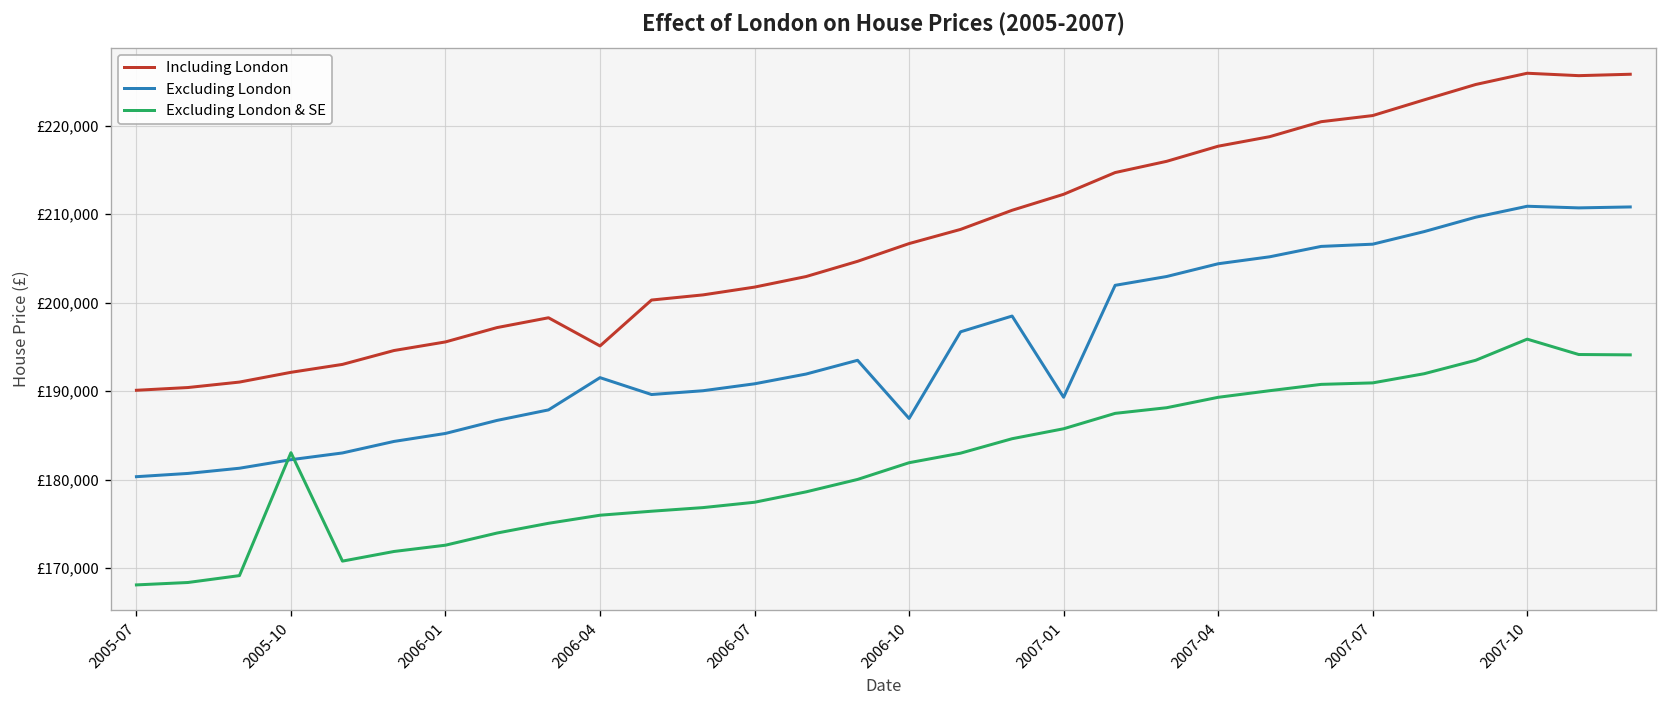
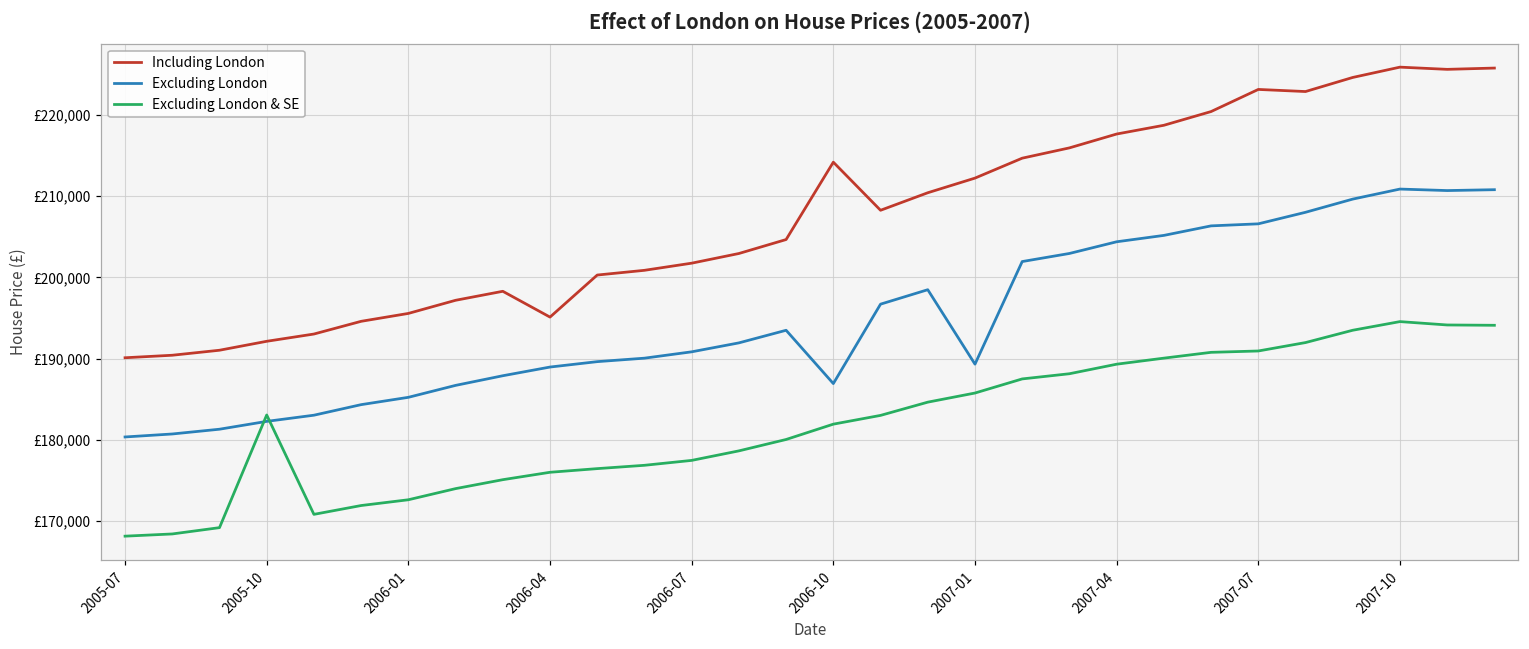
Excluding London, 2006-04: £192,000 -> £189,000
Including London, 2006-10: £207,000 -> £214,000
Including London, 2007-07: £221,000 -> £223,000
Excluding London & SE, 2007-10: £196,000 -> £195,000
